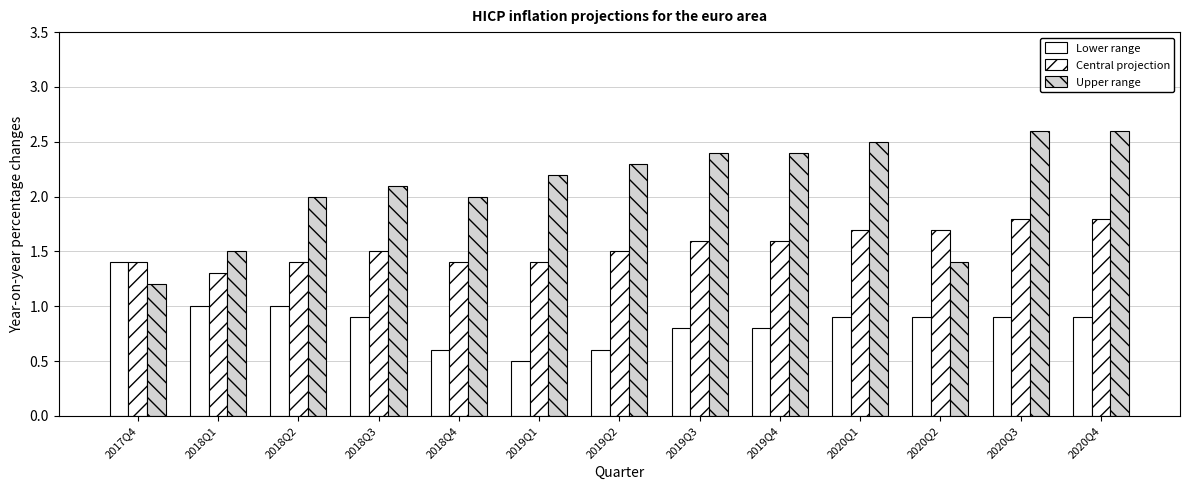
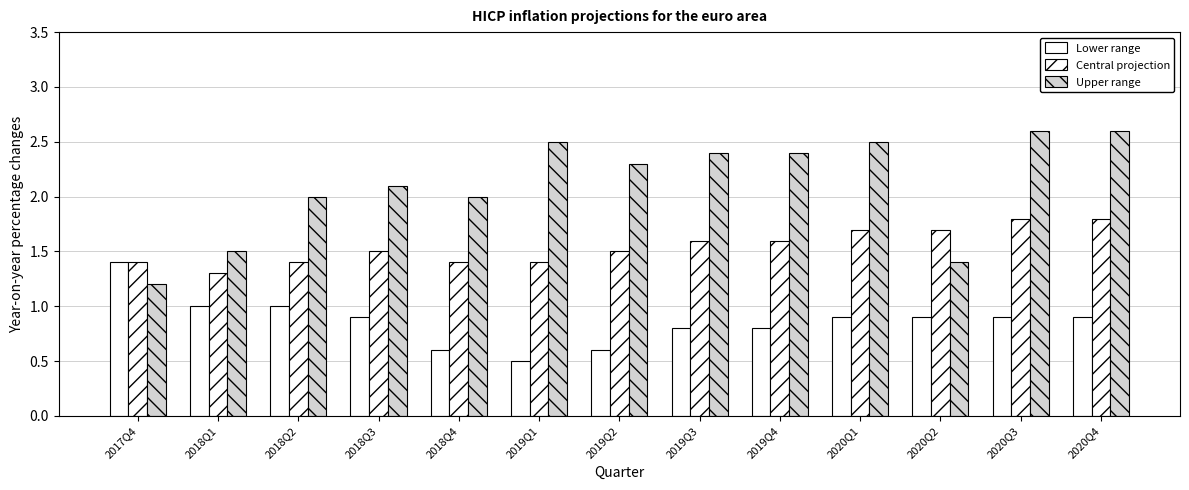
Upper range, 2019Q1: 2.2 -> 2.5
